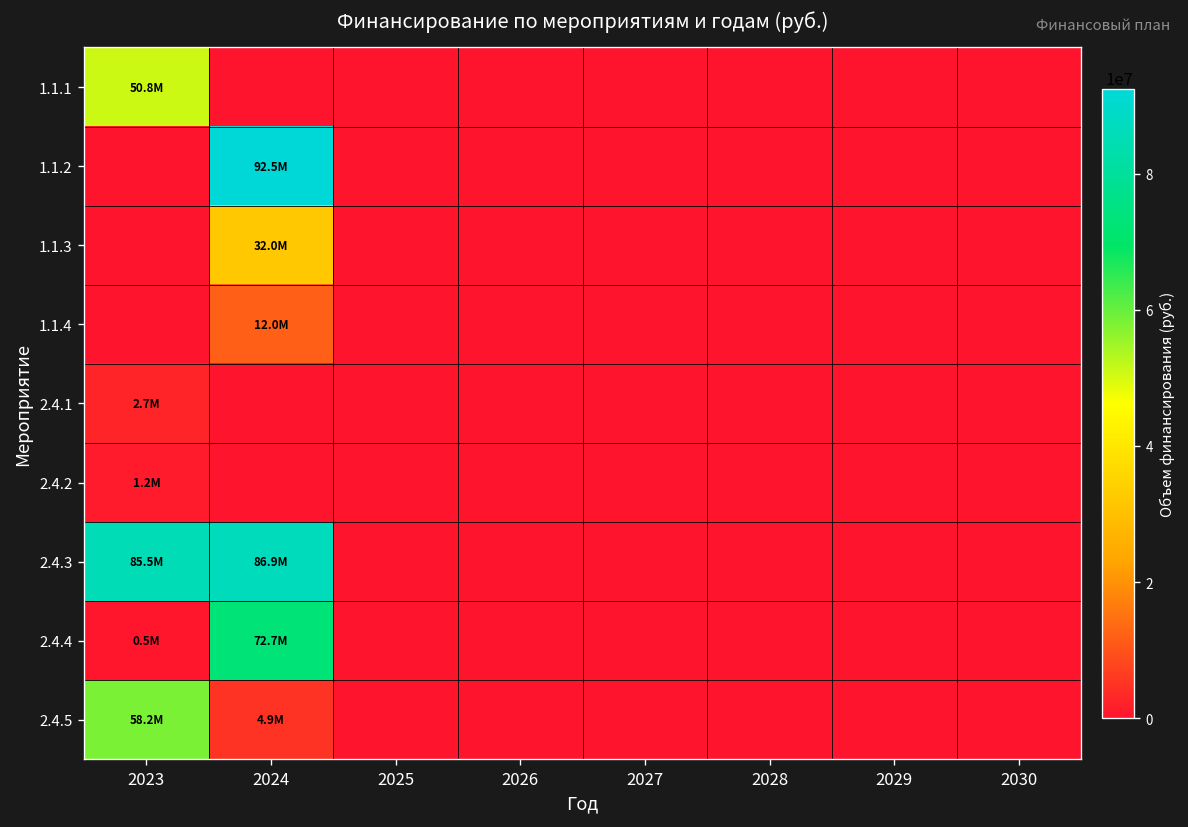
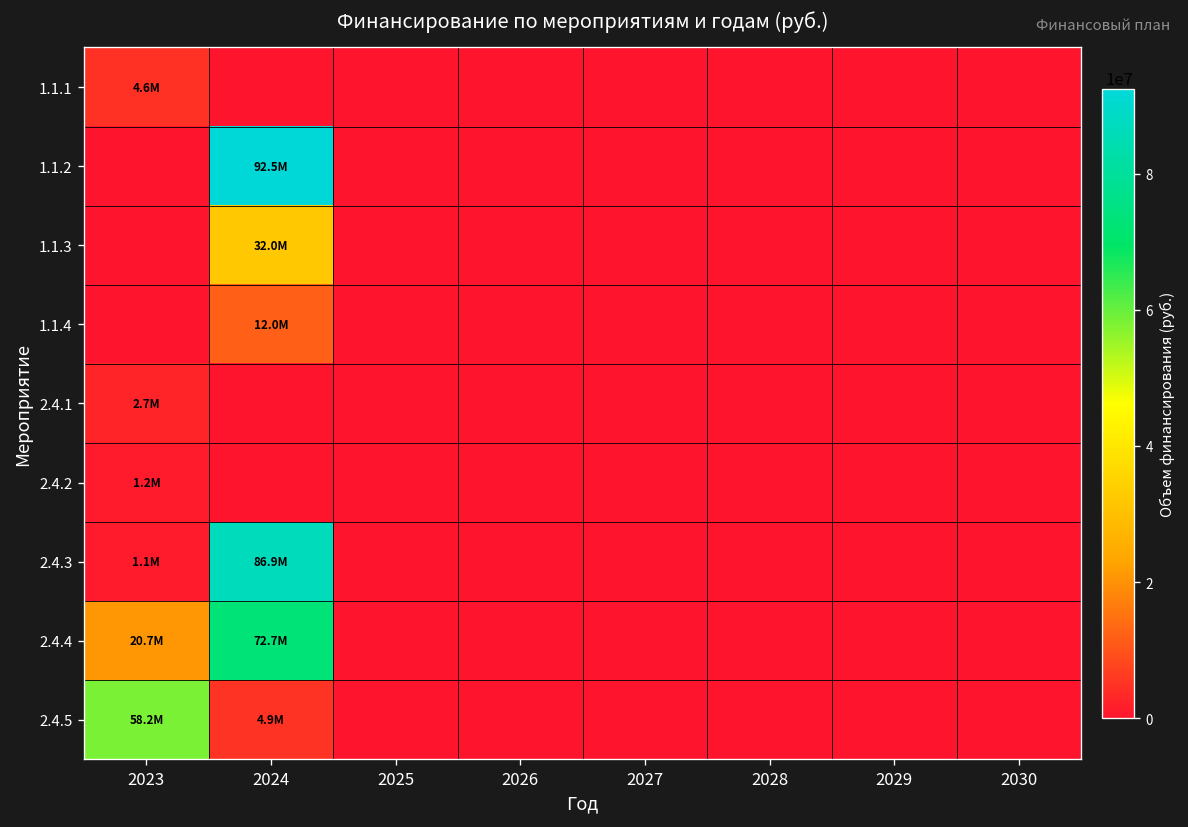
1.1.1, 2023: 50.8M -> 4.6M
2.4.3, 2023: 85.5M -> 1.1M
2.4.4, 2023: 0.5M -> 20.7M
